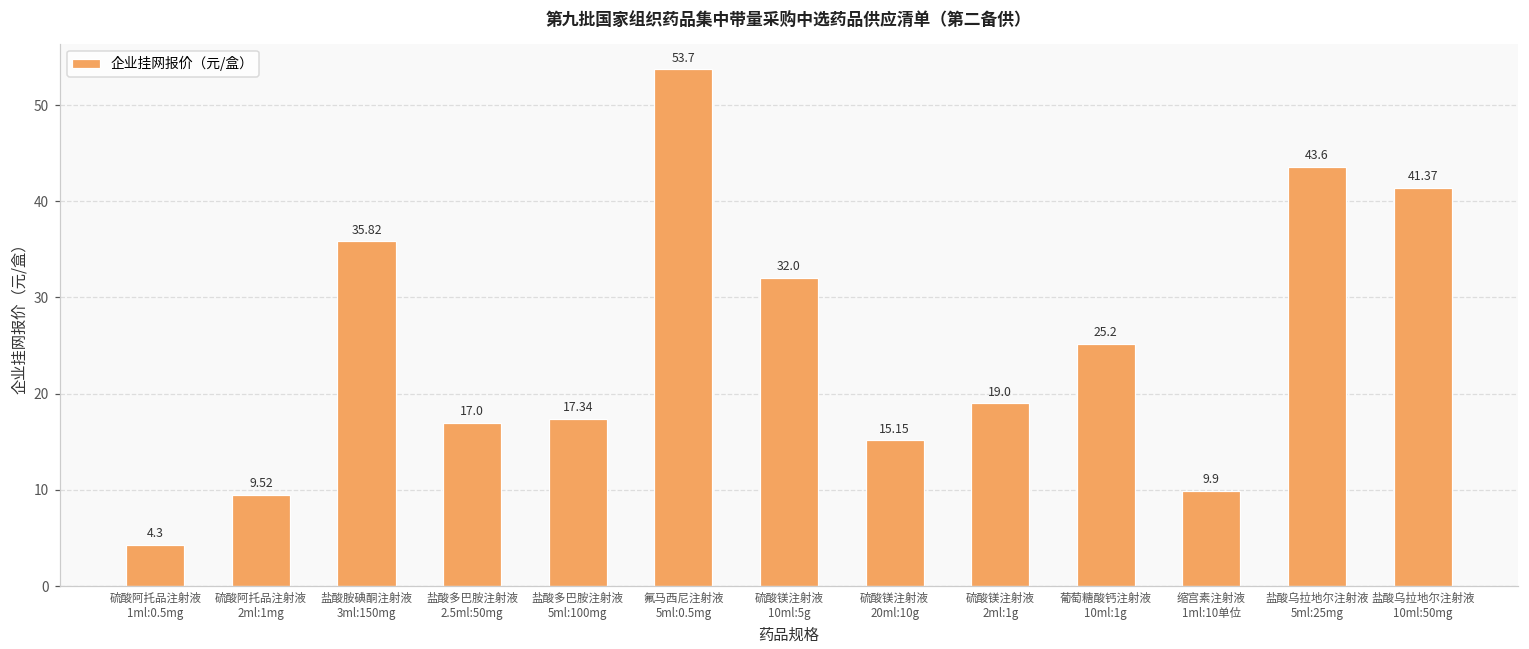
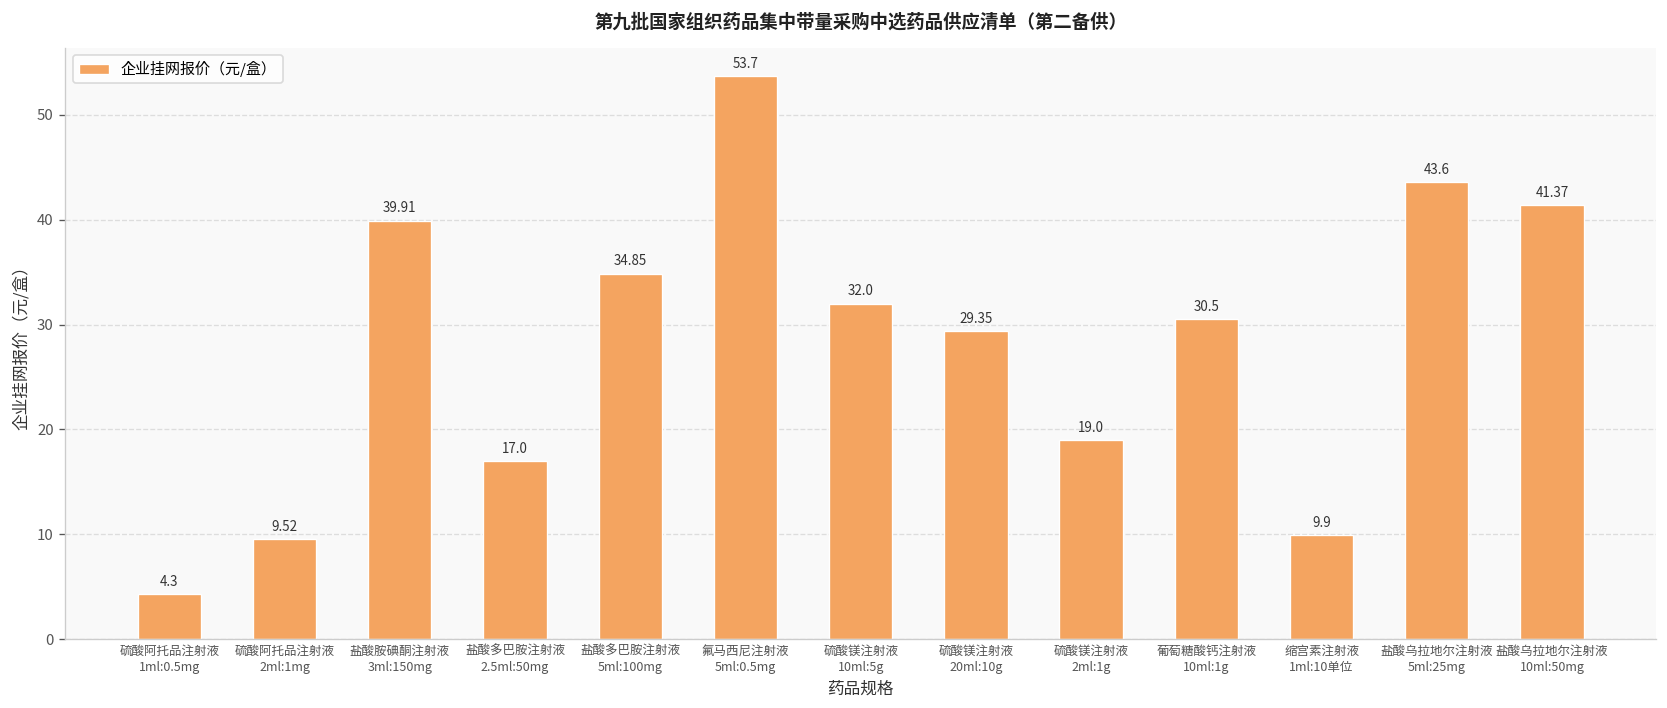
盐酸胺碘酮注射液 3ml:150mg: 35.82 -> 39.91
盐酸多巴胺注射液 5ml:100mg: 17.34 -> 34.85
硫酸镁注射液 20ml:10g: 15.15 -> 29.35
葡萄糖酸钙注射液 10ml:1g: 25.2 -> 30.5
